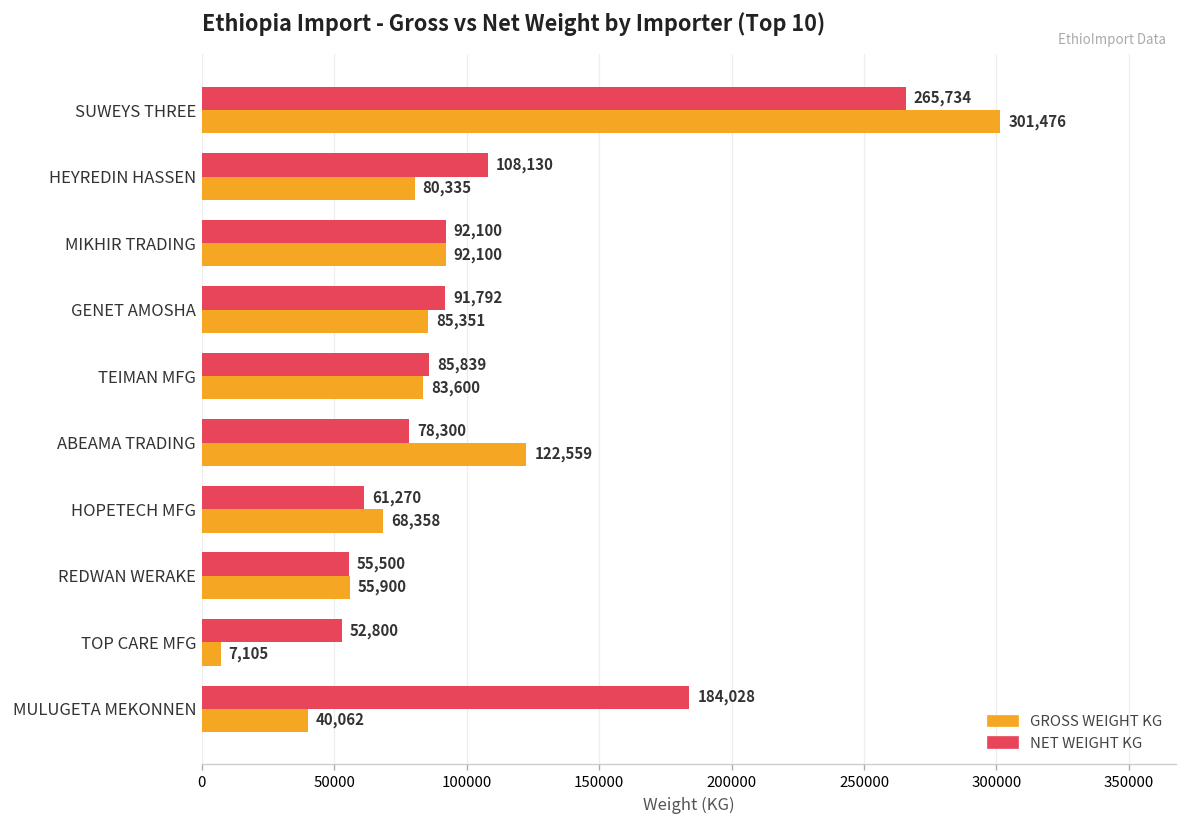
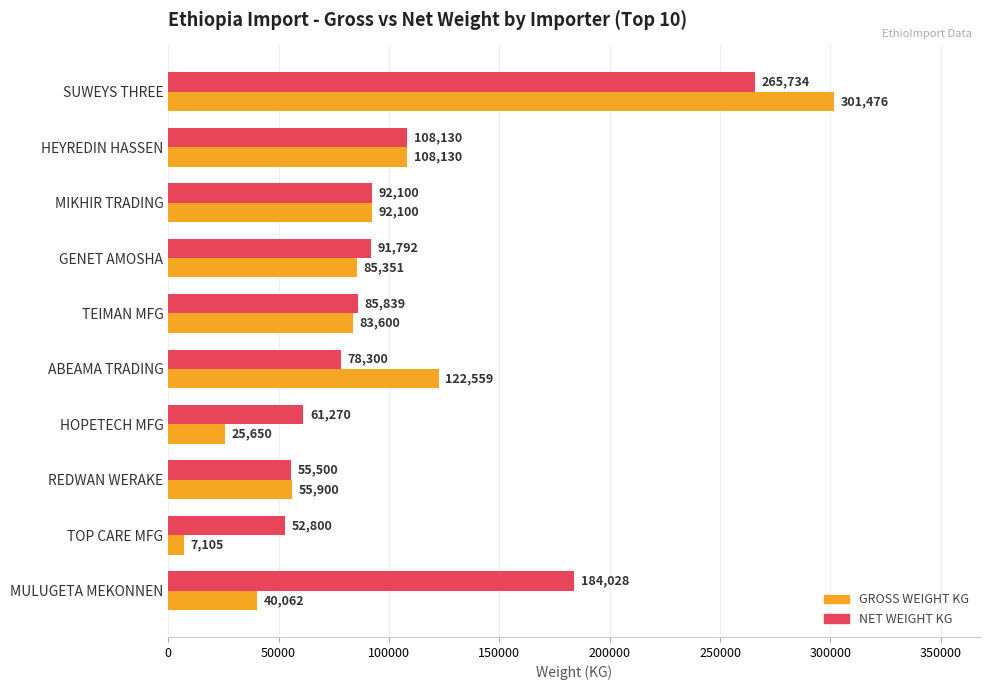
GROSS WEIGHT KG, HEYREDIN HASSEN: 80,335 -> 108,130
GROSS WEIGHT KG, HOPETECH MFG: 68,358 -> 25,650
